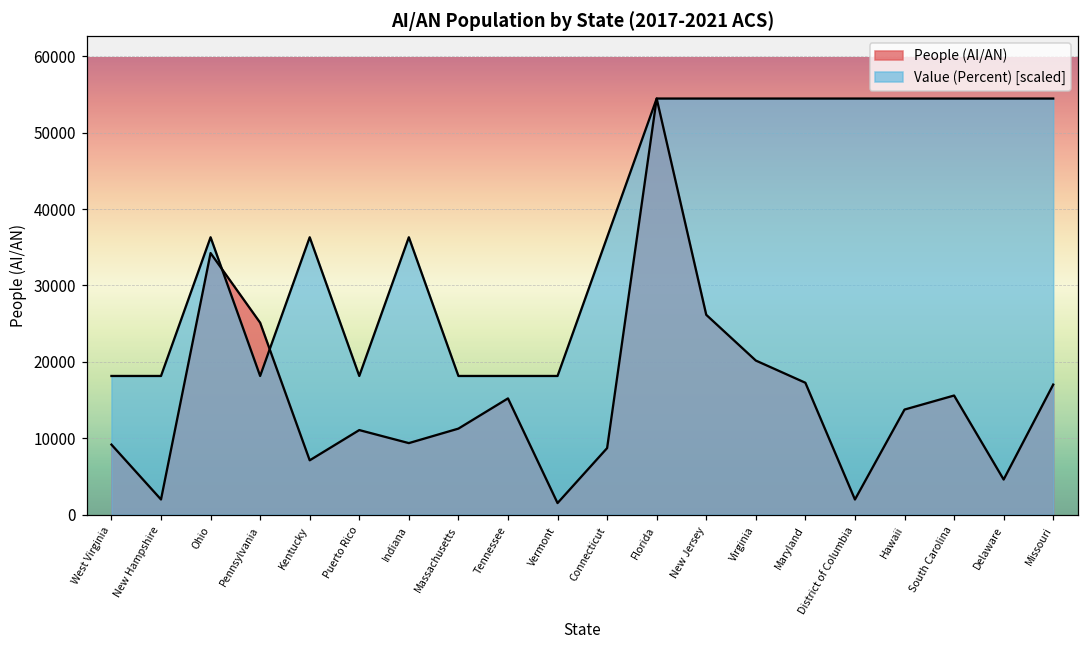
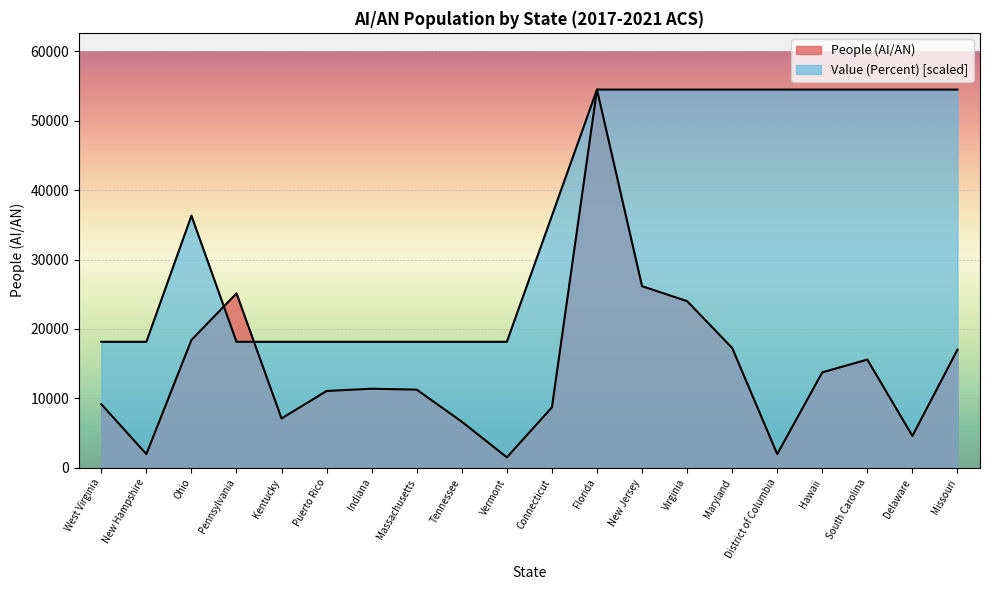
People (AI/AN), Ohio: 34000 -> 18000
Value (Percent) [scaled], Kentucky: 36000 -> 18000
People (AI/AN), Indiana: 9000 -> 11000
Value (Percent) [scaled], Indiana: 36000 -> 18000
People (AI/AN), Tennessee: 15000 -> 7000
People (AI/AN), Virginia: 20000 -> 24000
